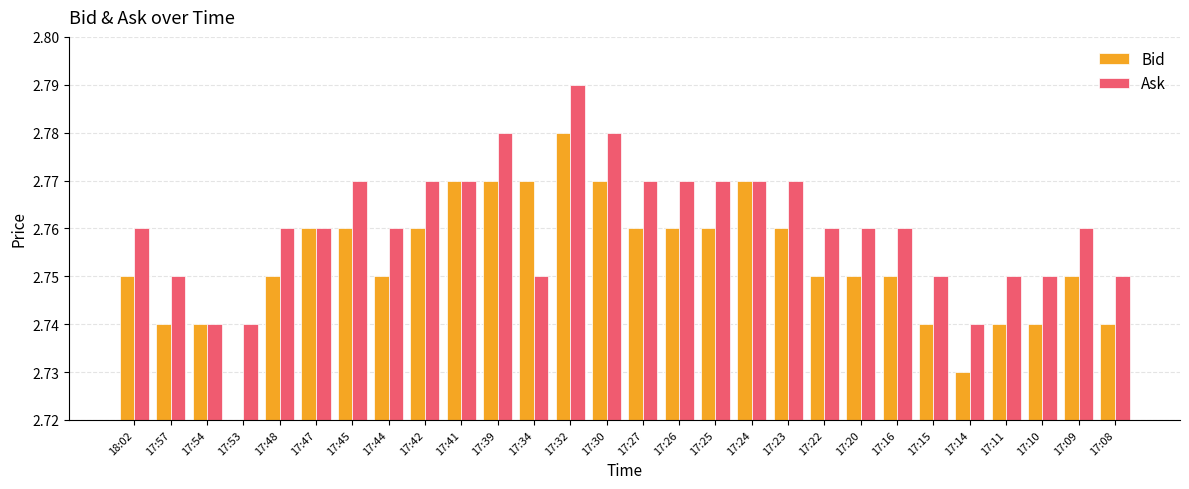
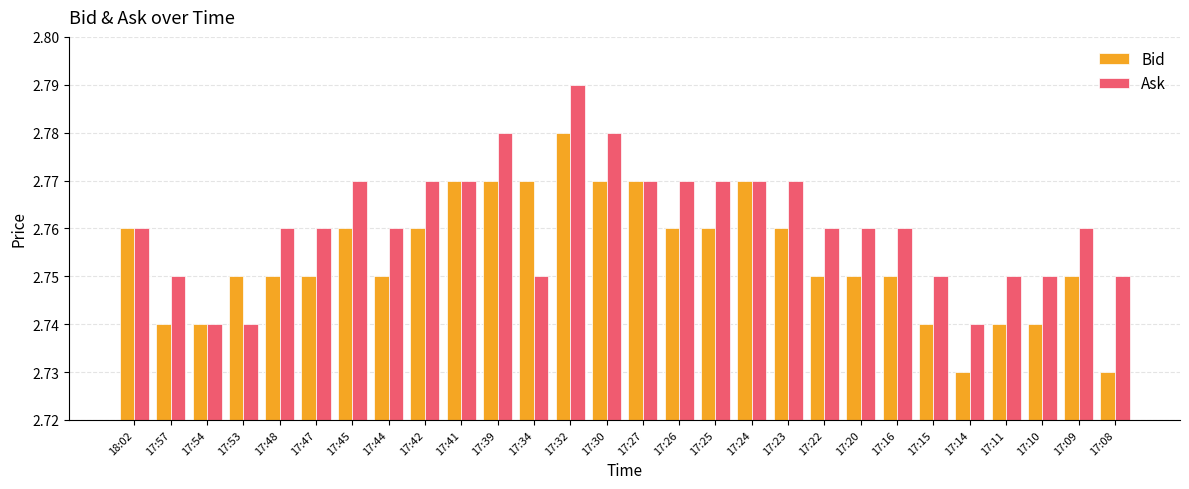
Bid, 18:02: 2.75 -> 2.76
Bid, 17:53: 2.72 -> 2.75
Bid, 17:47: 2.76 -> 2.75
Bid, 17:27: 2.76 -> 2.77
Bid, 17:08: 2.74 -> 2.73
